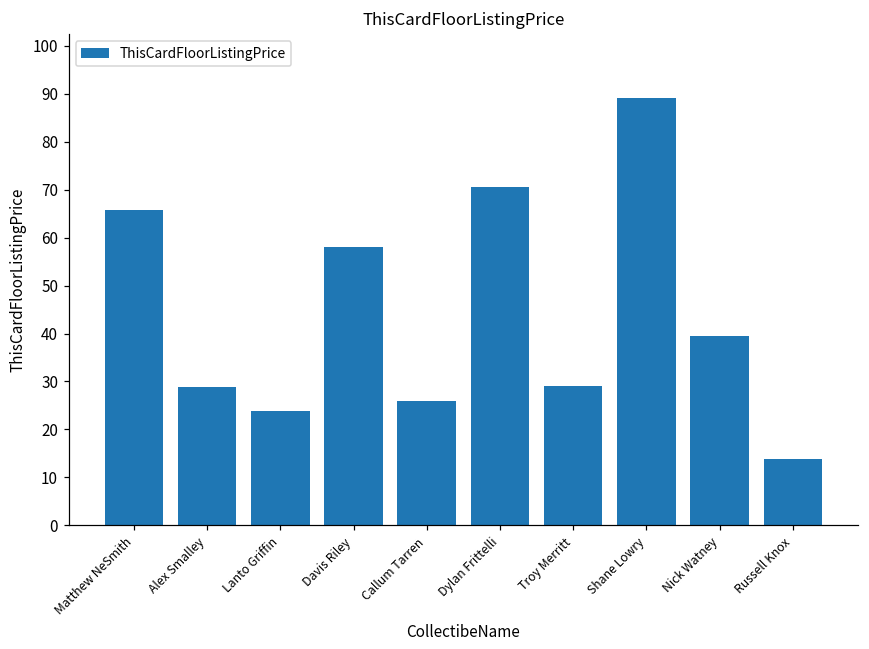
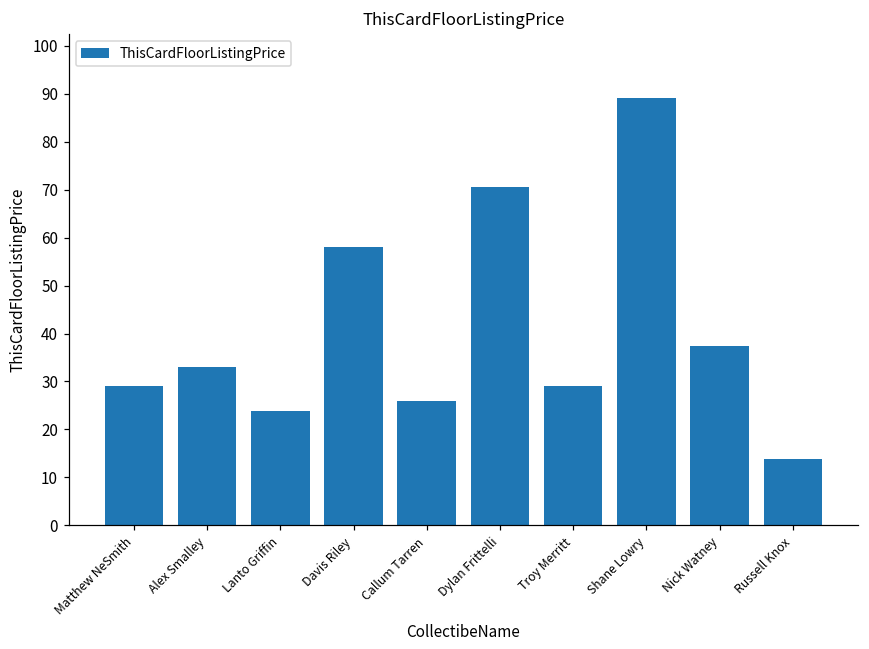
Matthew NeSmith: 66 -> 29
Alex Smalley: 29 -> 33
Nick Watney: 40 -> 38
